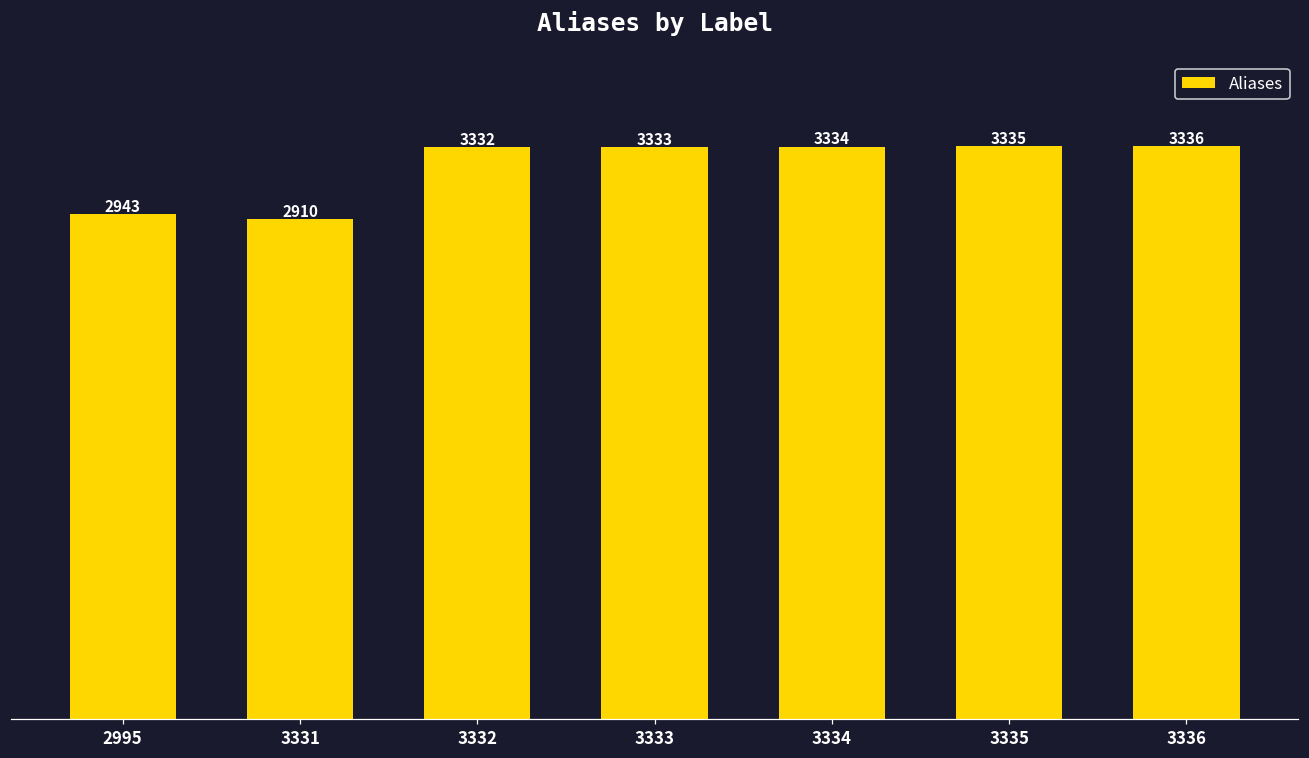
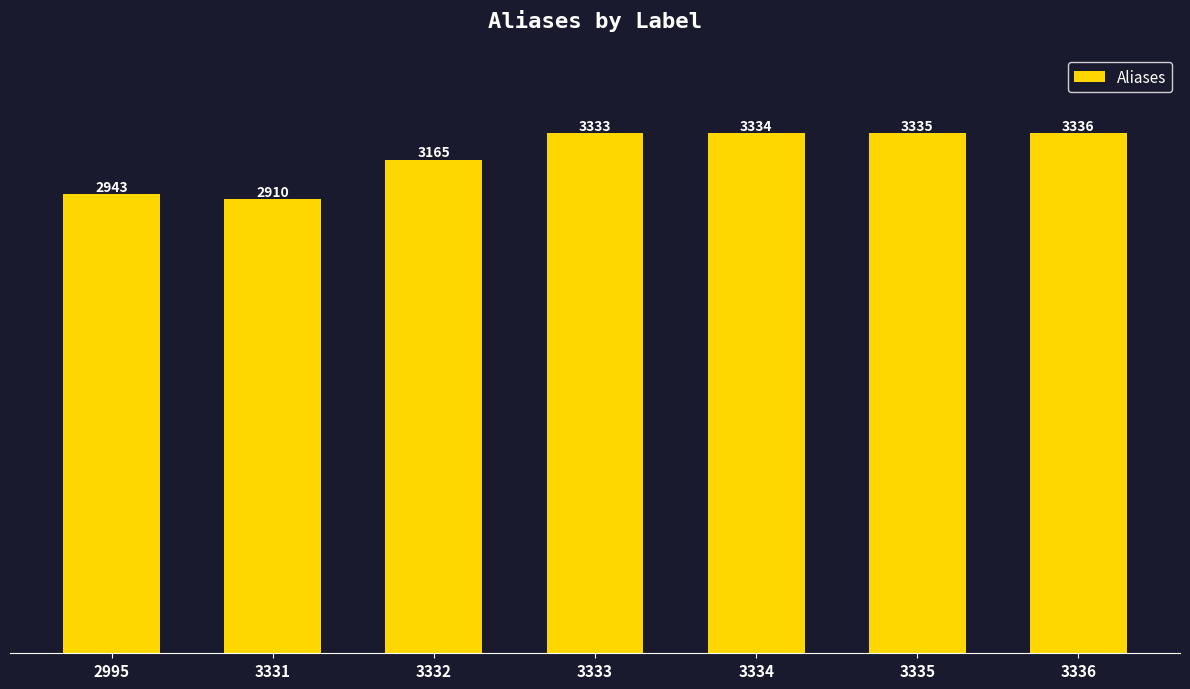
3332: 3332 -> 3165
